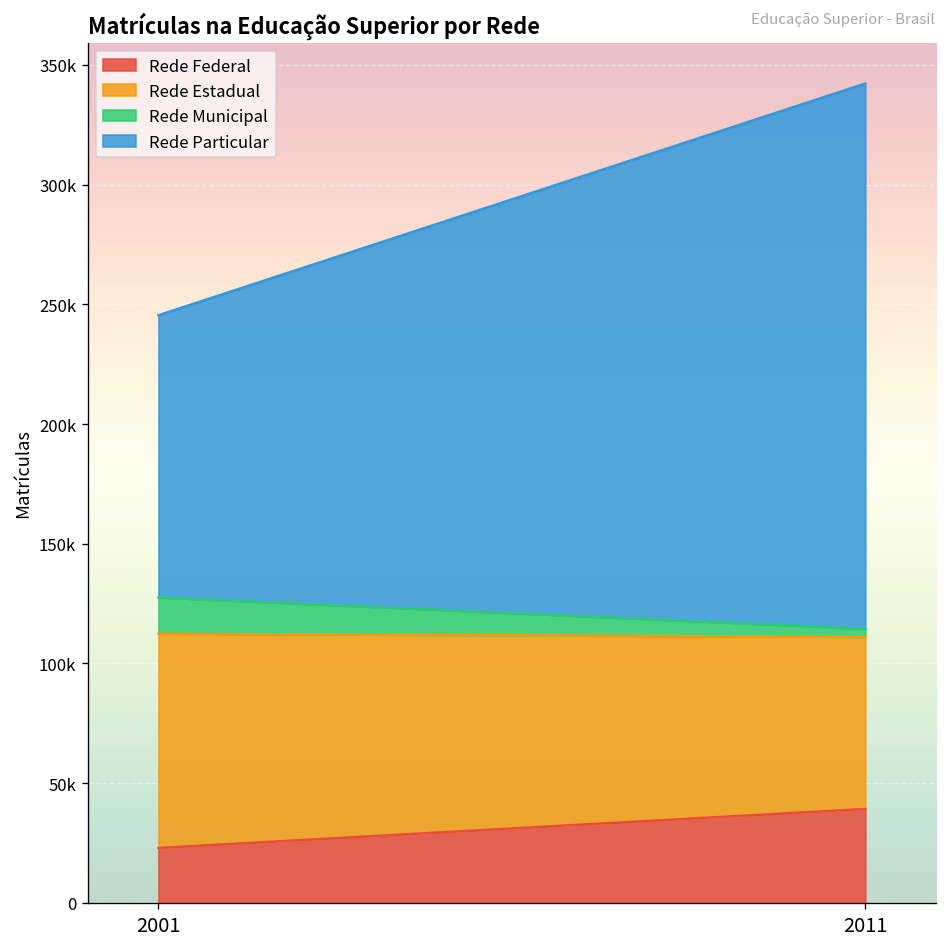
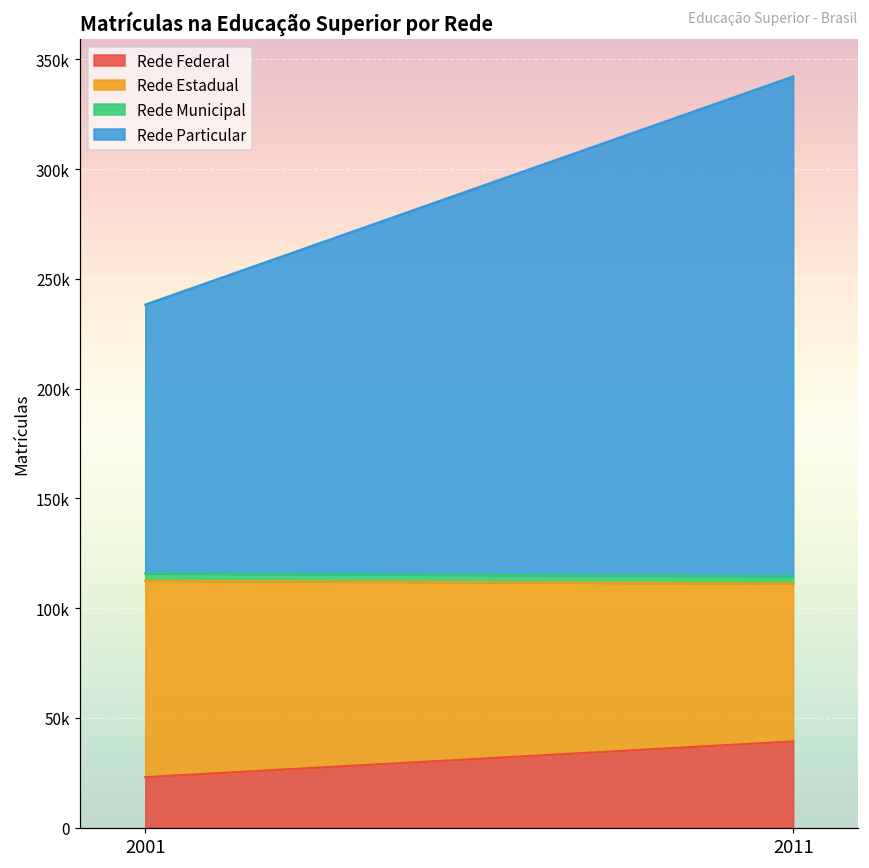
Rede Municipal, 2001: 15000 -> 3000
Rede Particular, 2001: 118000 -> 123000
